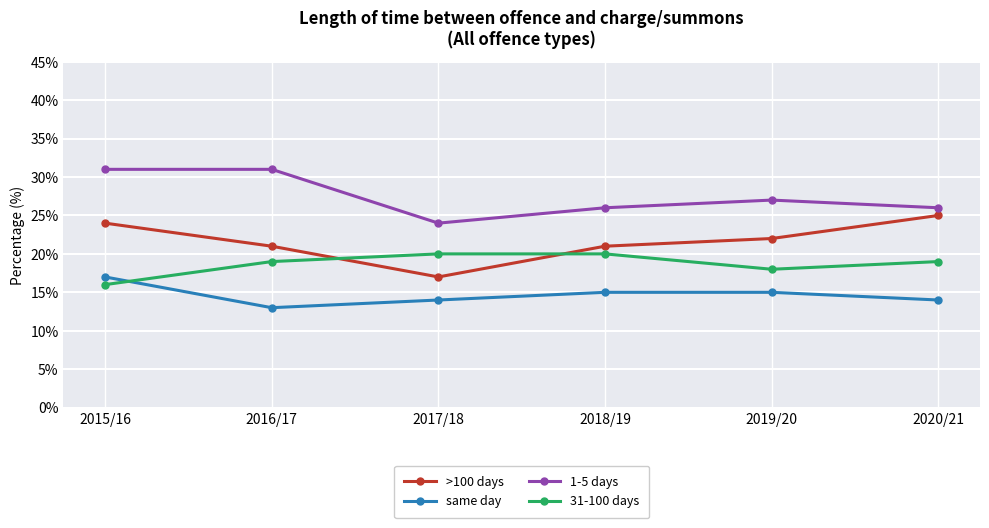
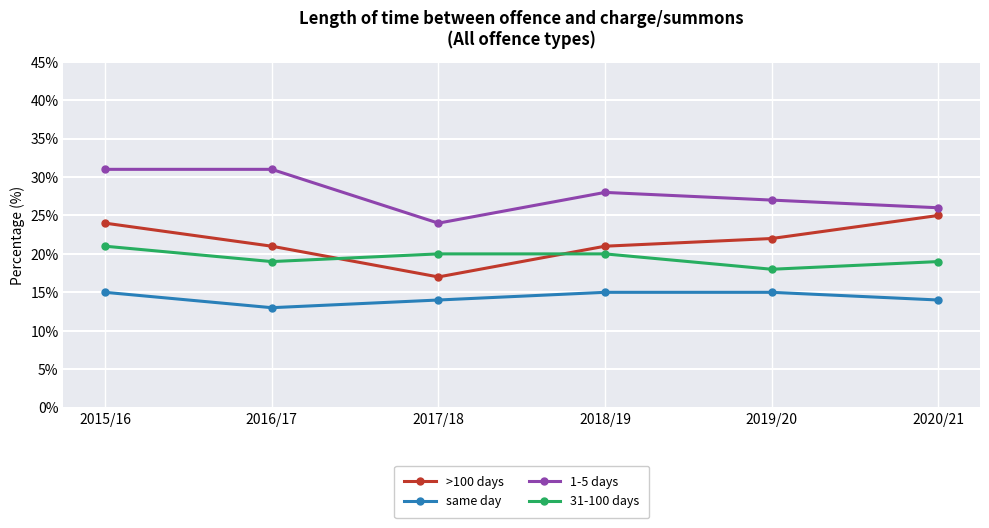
same day, 2015/16: 17% -> 15%
31-100 days, 2015/16: 16% -> 21%
1-5 days, 2018/19: 26% -> 28%
